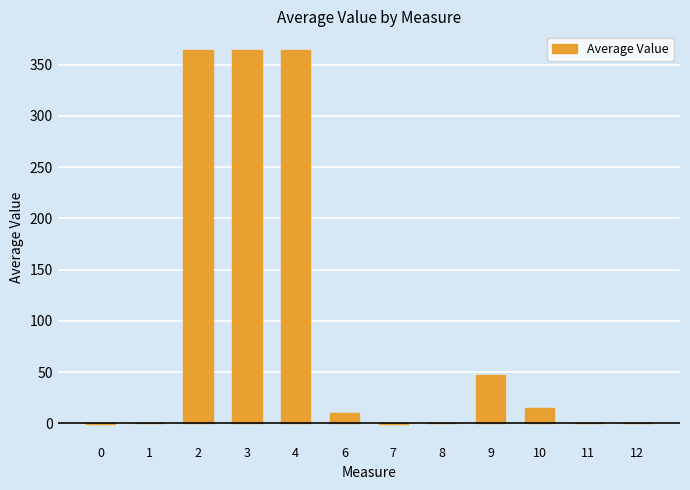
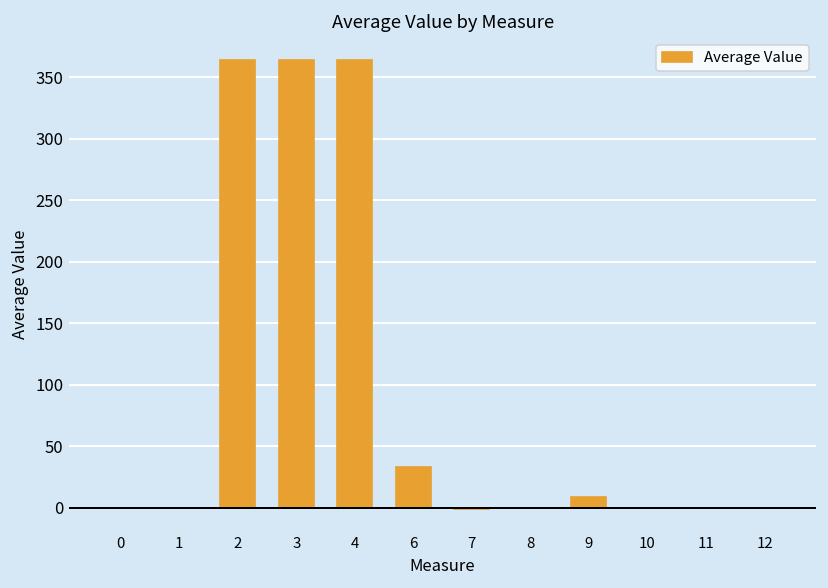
6: 10 -> 33
9: 47 -> 9
10: 15 -> 0
